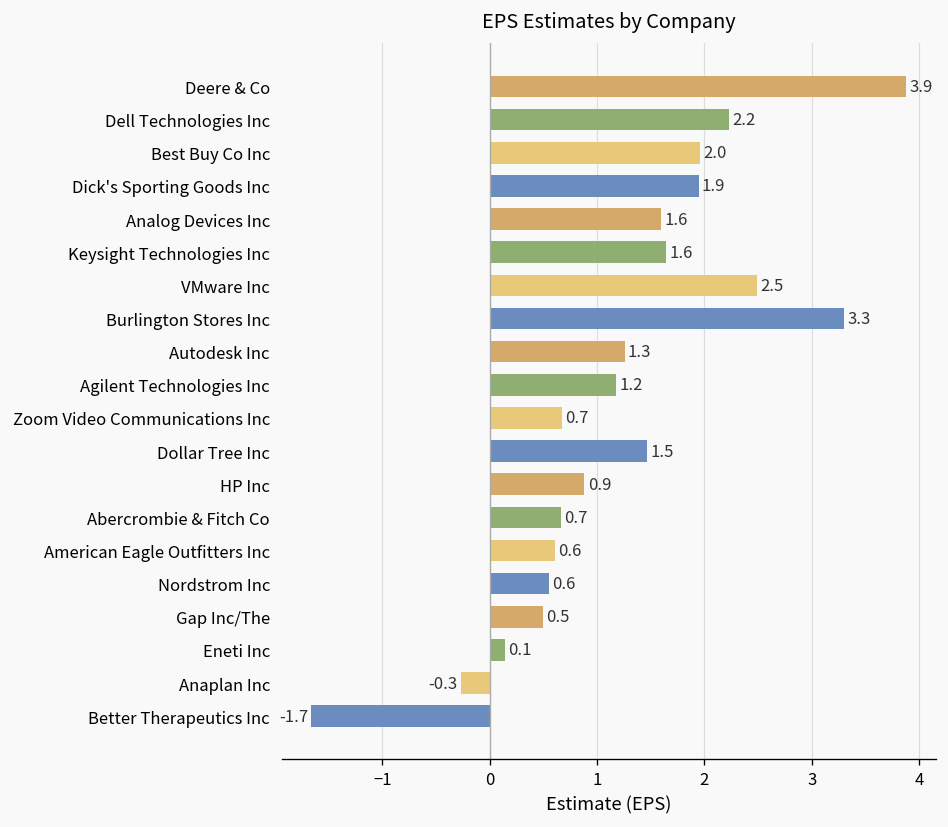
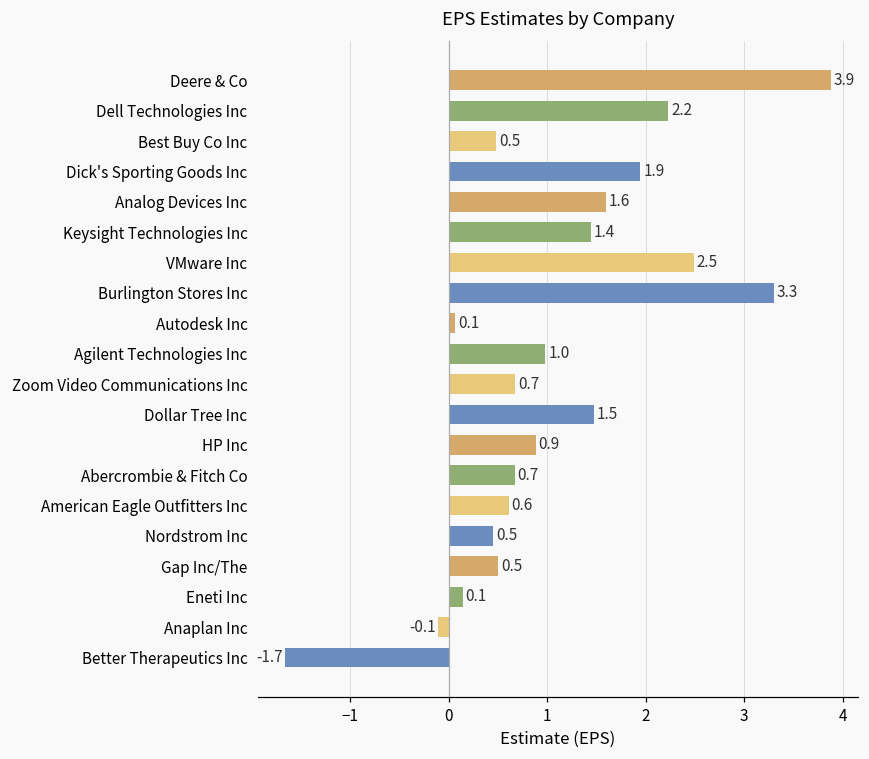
Best Buy Co Inc: 2.0 -> 0.5
Keysight Technologies Inc: 1.6 -> 1.4
Autodesk Inc: 1.3 -> 0.1
Agilent Technologies Inc: 1.2 -> 1.0
Nordstrom Inc: 0.6 -> 0.5
Anaplan Inc: -0.3 -> -0.1
